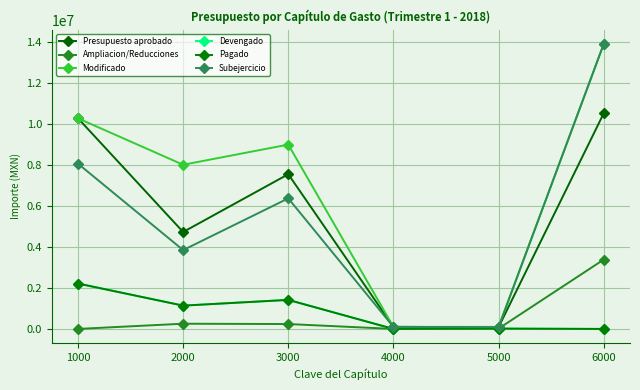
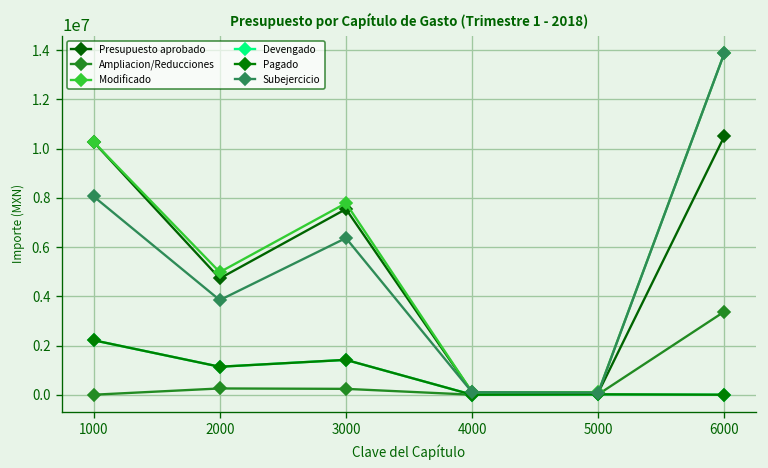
Modificado, 2000: 8000000 -> 5000000
Modificado, 3000: 9000000 -> 7800000
